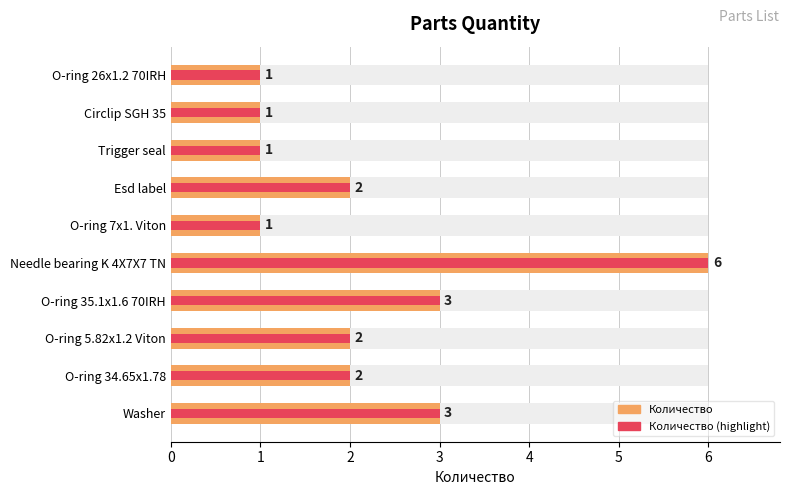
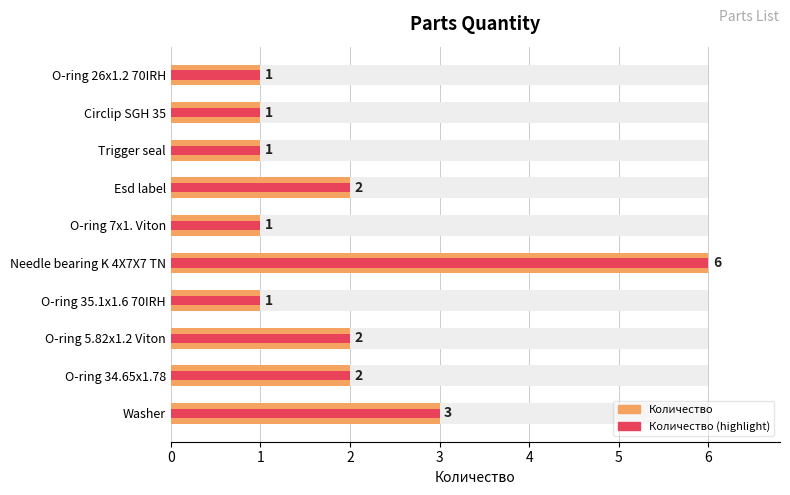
Количество, O-ring 35.1x1.6 70IRH: 3 -> 1
